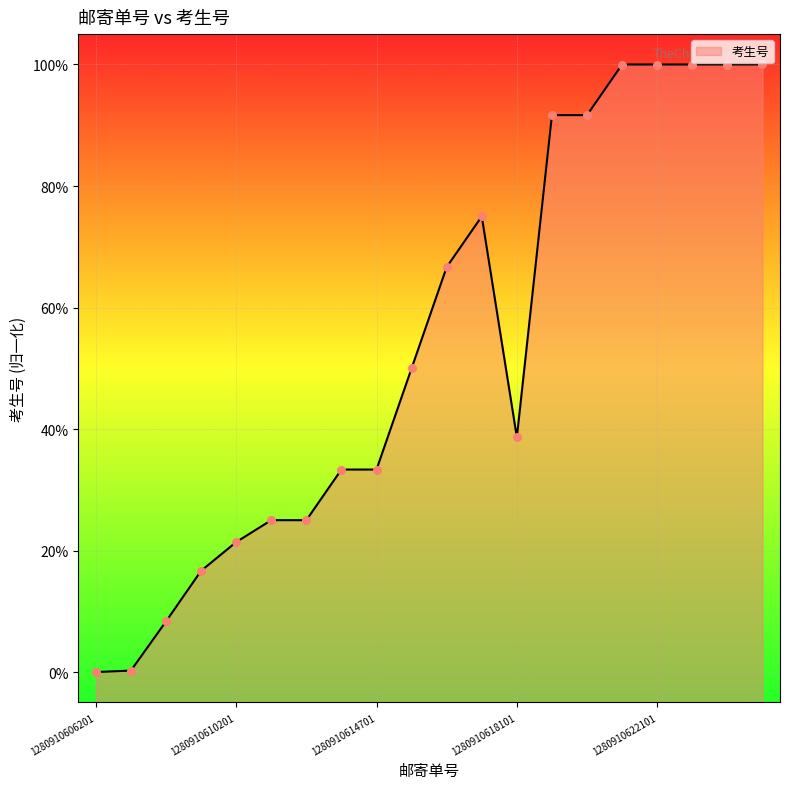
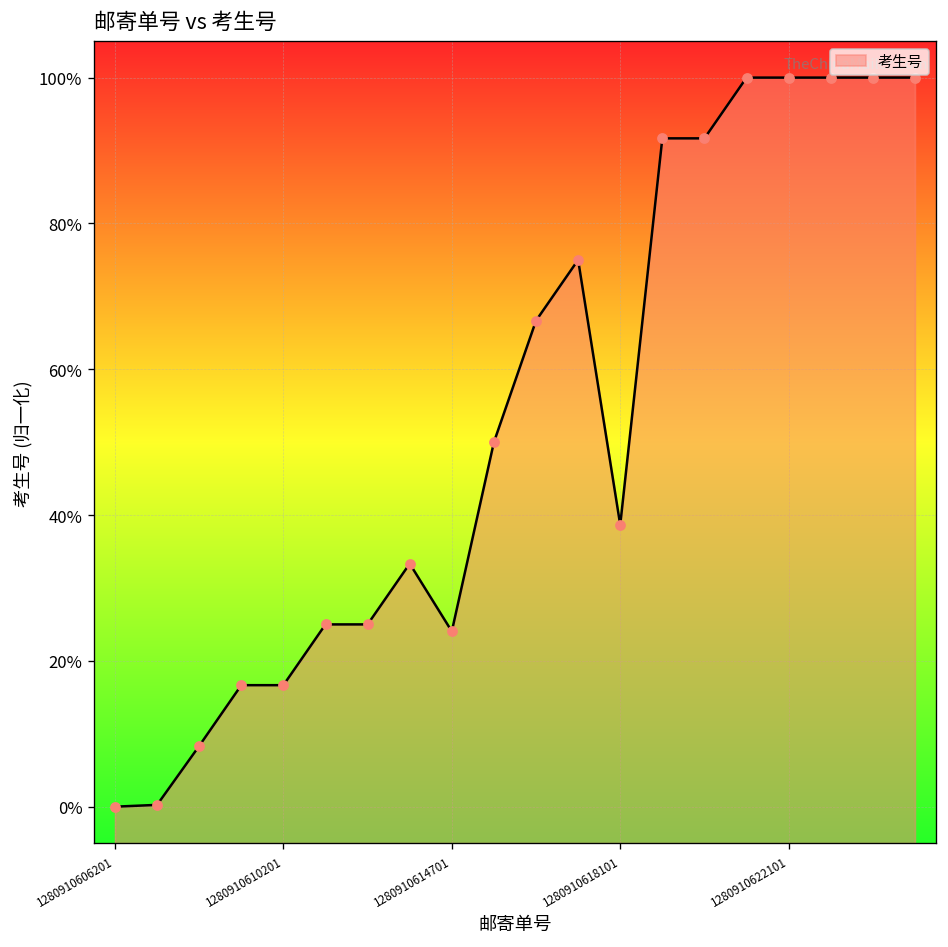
1280910610201: 21% -> 17%
1280910614701: 33% -> 24%
